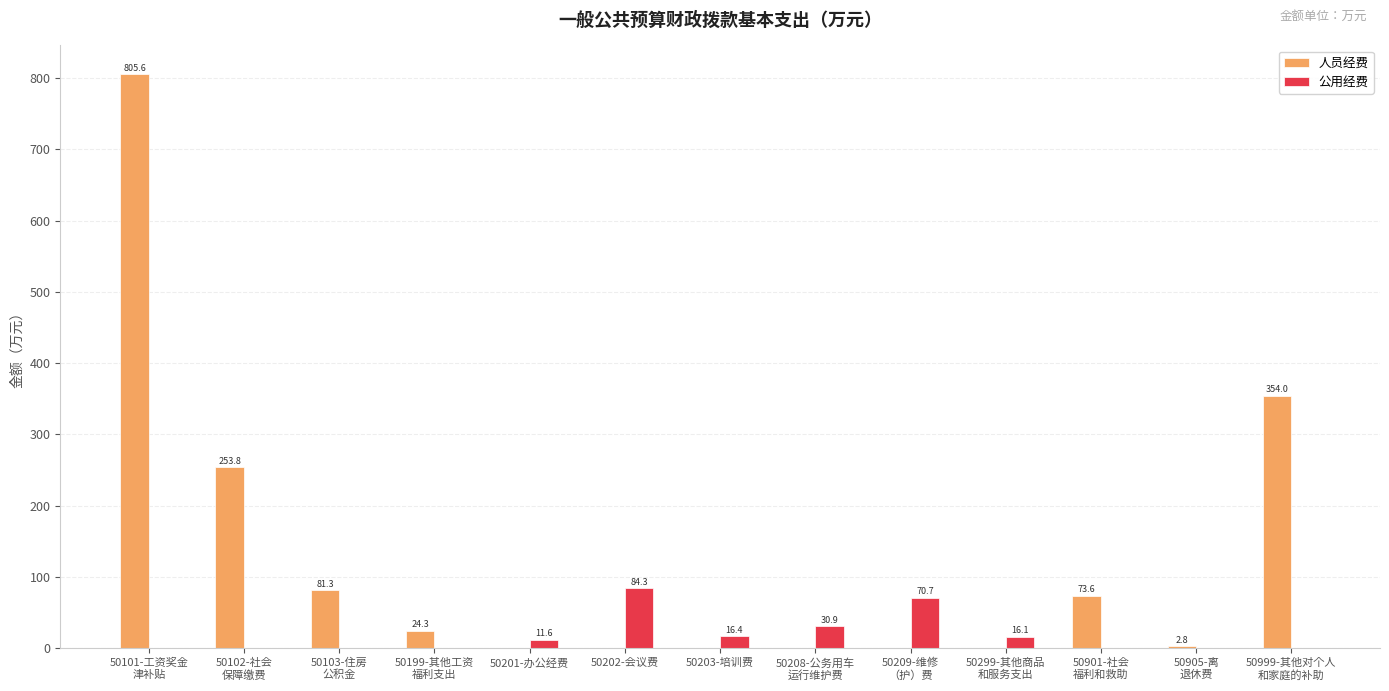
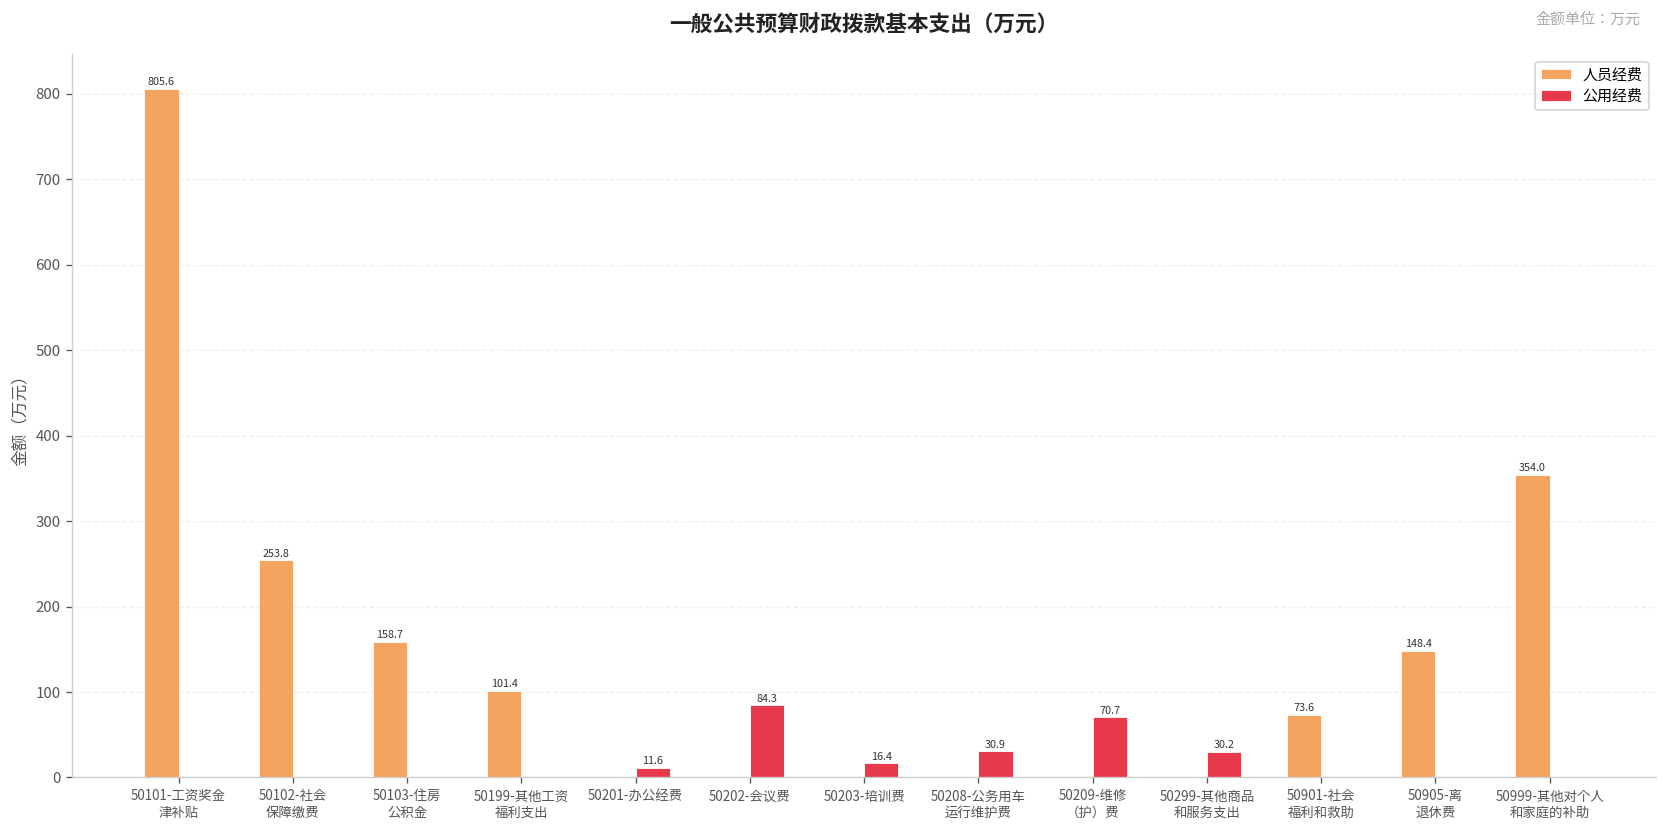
人员经费, 50103-住房 公积金: 81.3 -> 158.7
人员经费, 50199-其他工资 福利支出: 24.3 -> 101.4
公用经费, 50299-其他商品 和服务支出: 16.1 -> 30.2
人员经费, 50905-离 退休费: 2.8 -> 148.4
